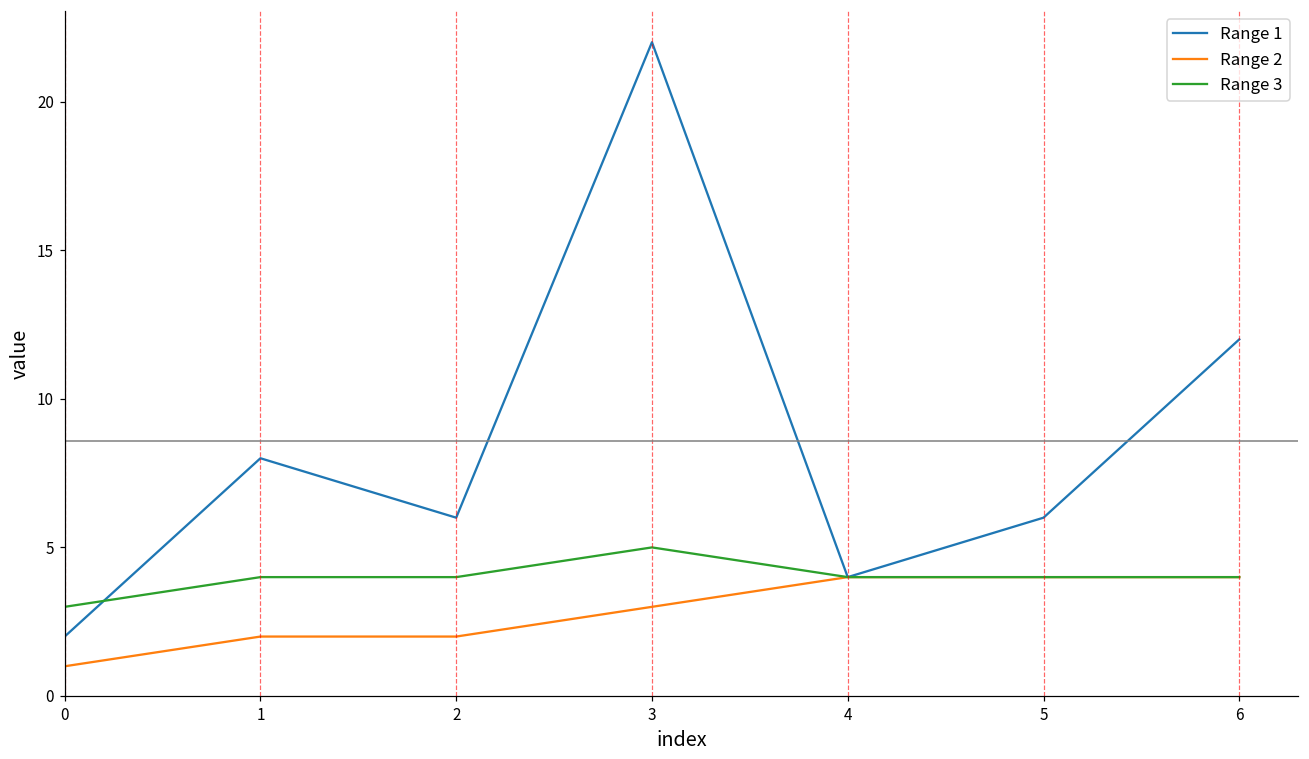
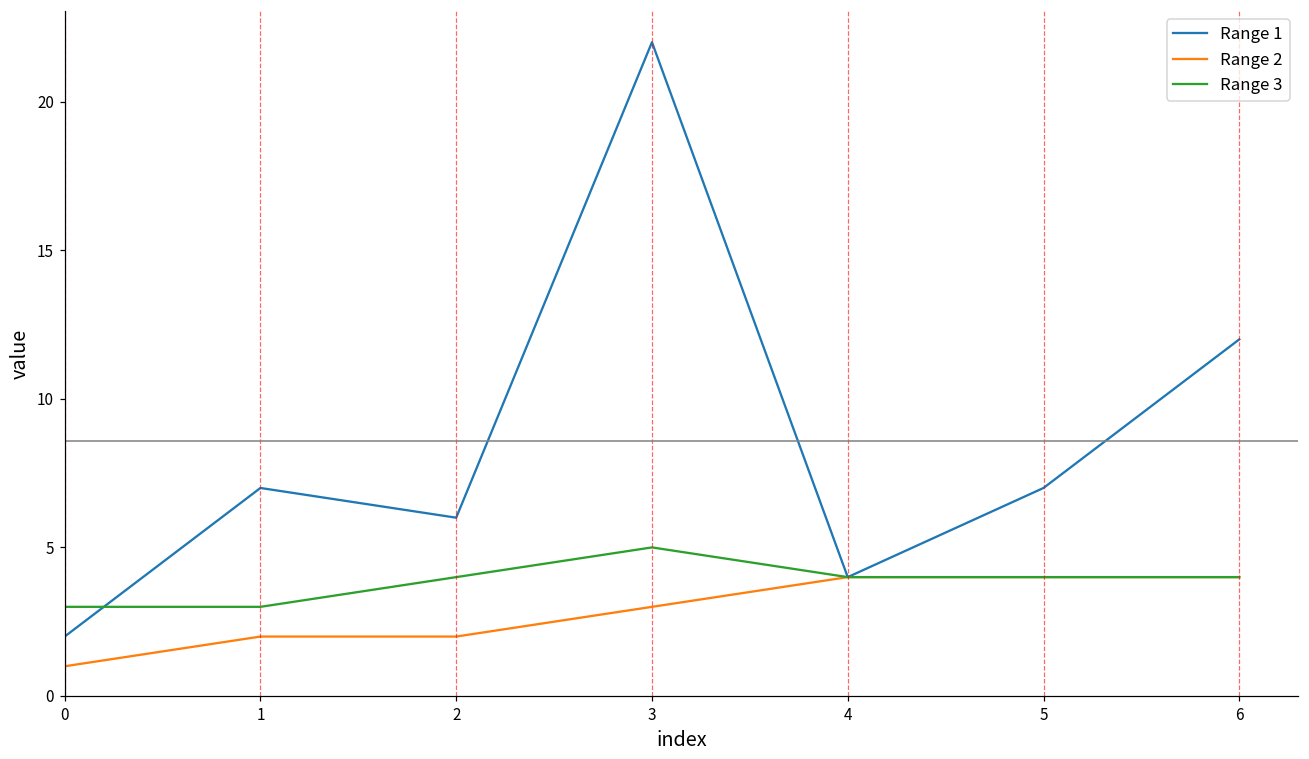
Range 1, 1: 8 -> 7
Range 3, 1: 4 -> 3
Range 1, 5: 6 -> 7
